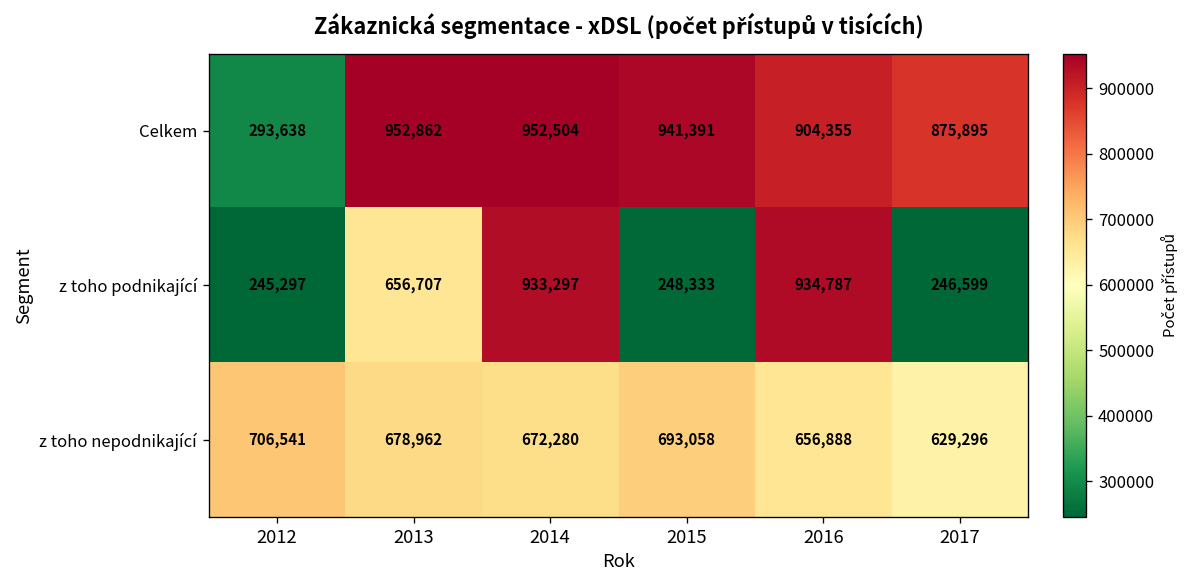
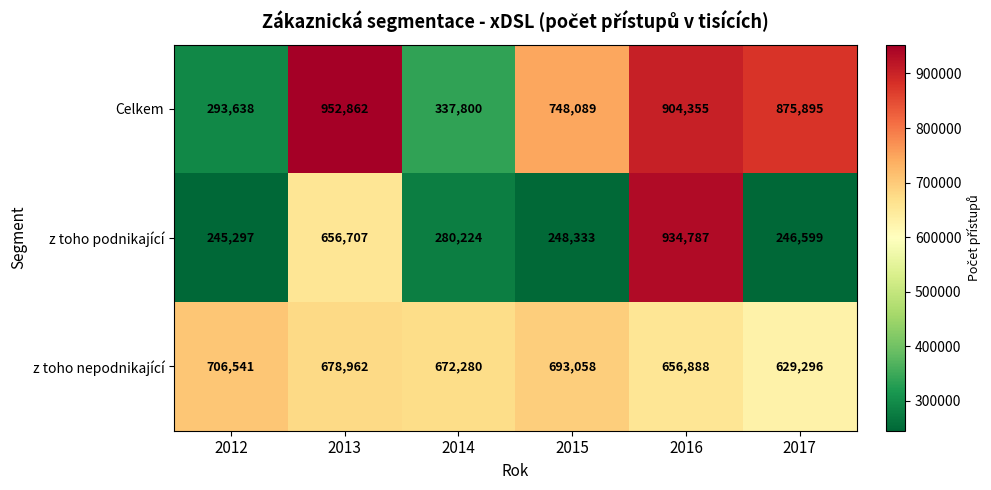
Celkem, 2014: 952,504 -> 337,800
Celkem, 2015: 941,391 -> 748,089
z toho podnikající, 2014: 933,297 -> 280,224
